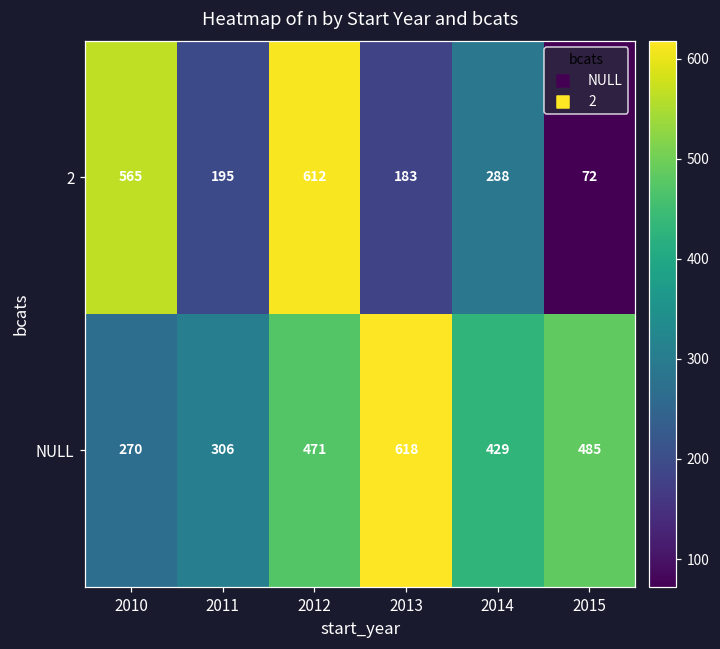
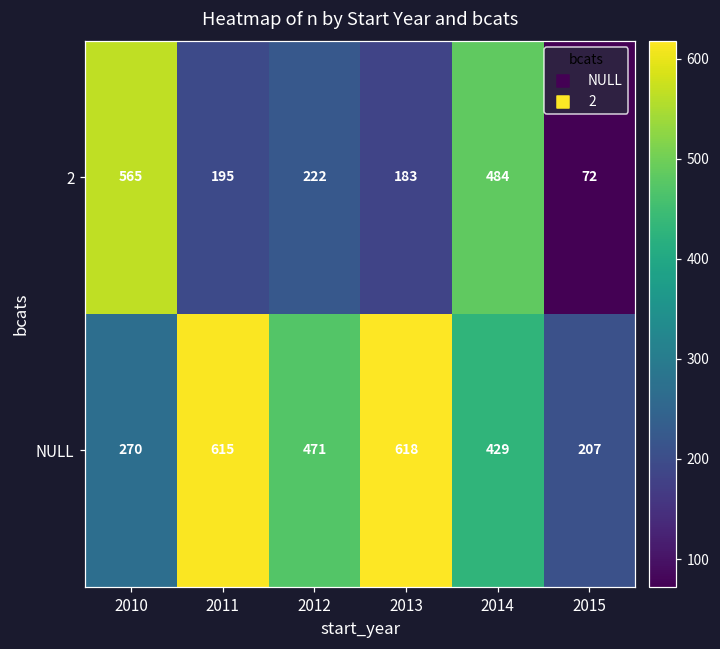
2, 2012: 612 -> 222
2, 2014: 288 -> 484
NULL, 2011: 306 -> 615
NULL, 2015: 485 -> 207
